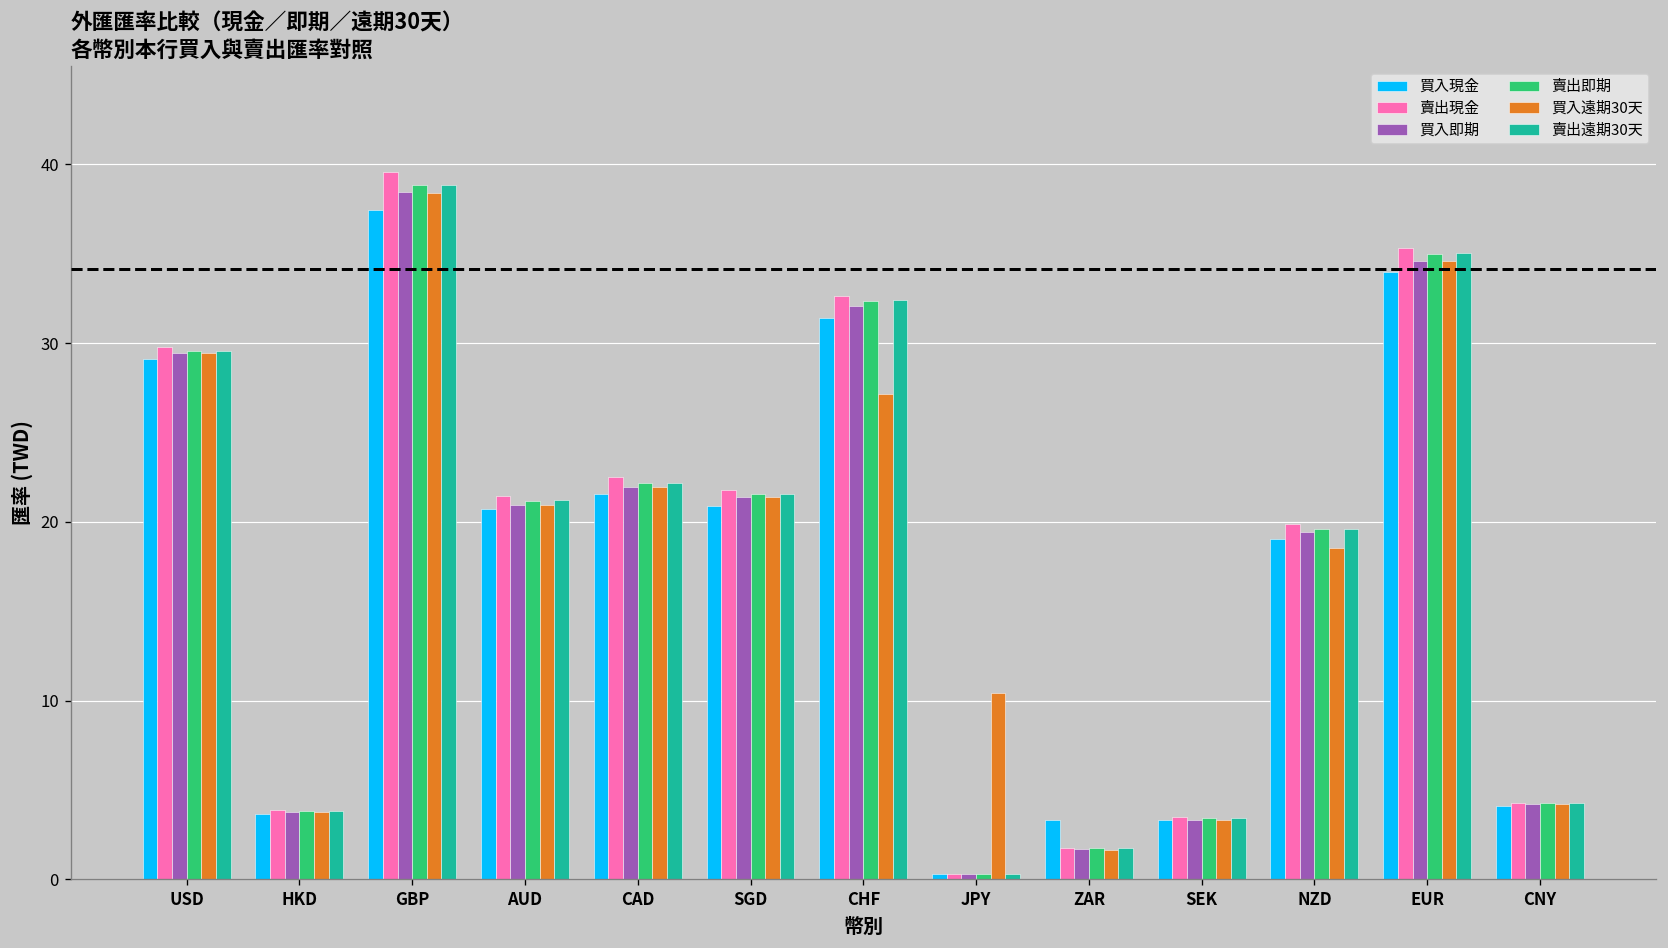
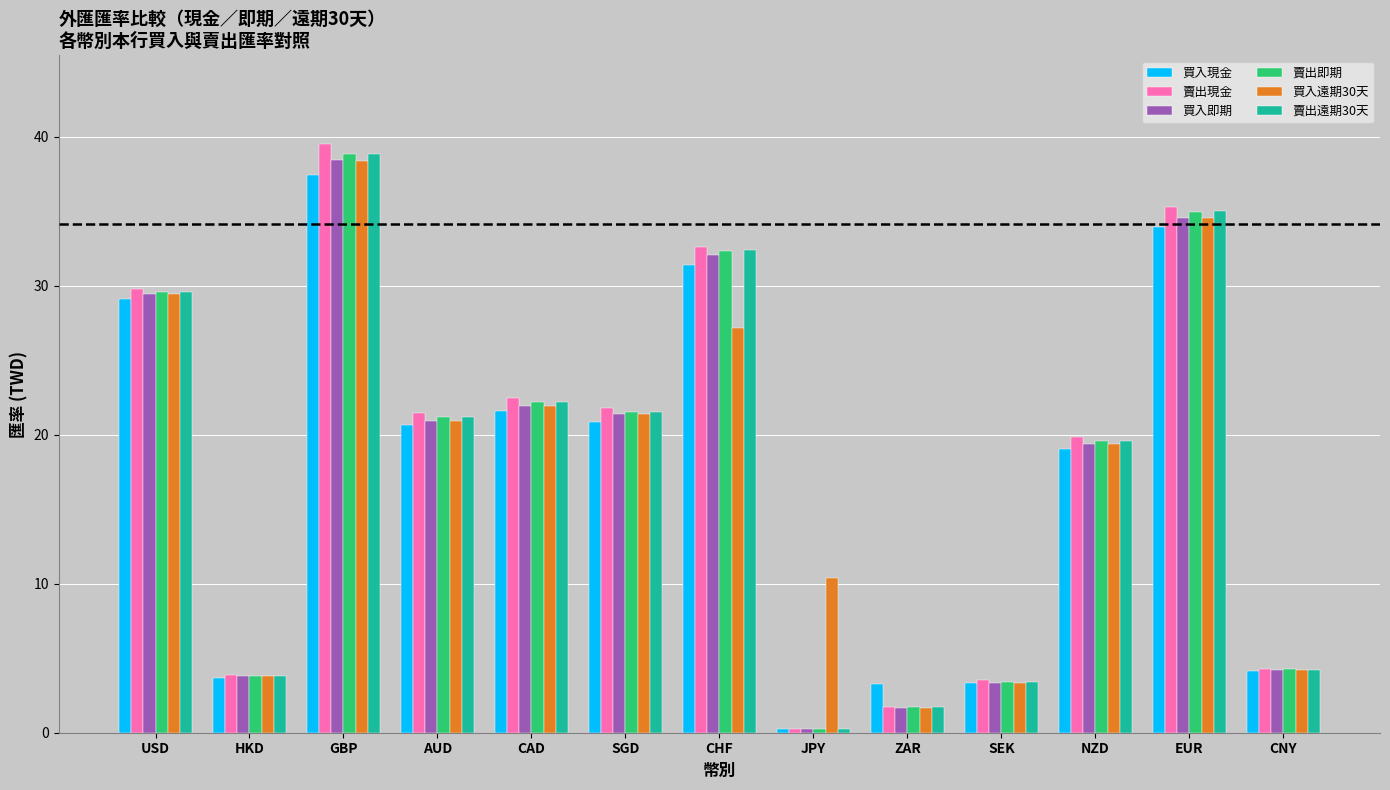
買入遠期30天, NZD: 18.5 -> 19.4
